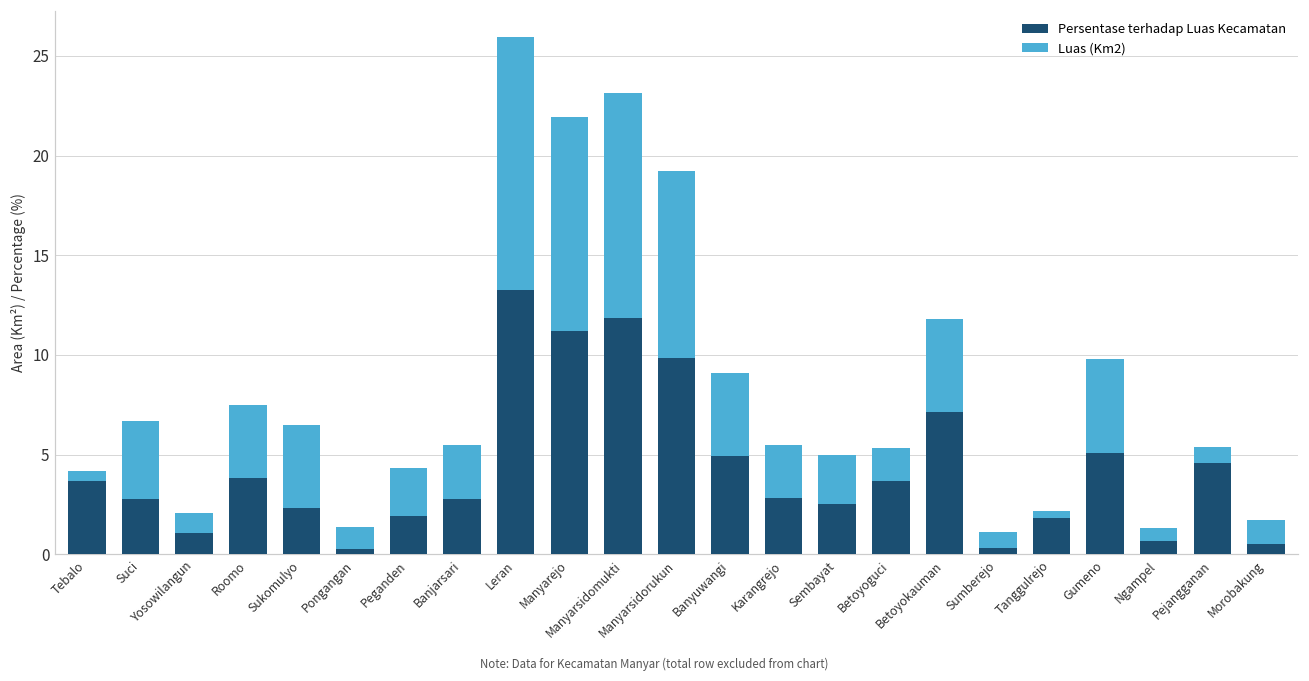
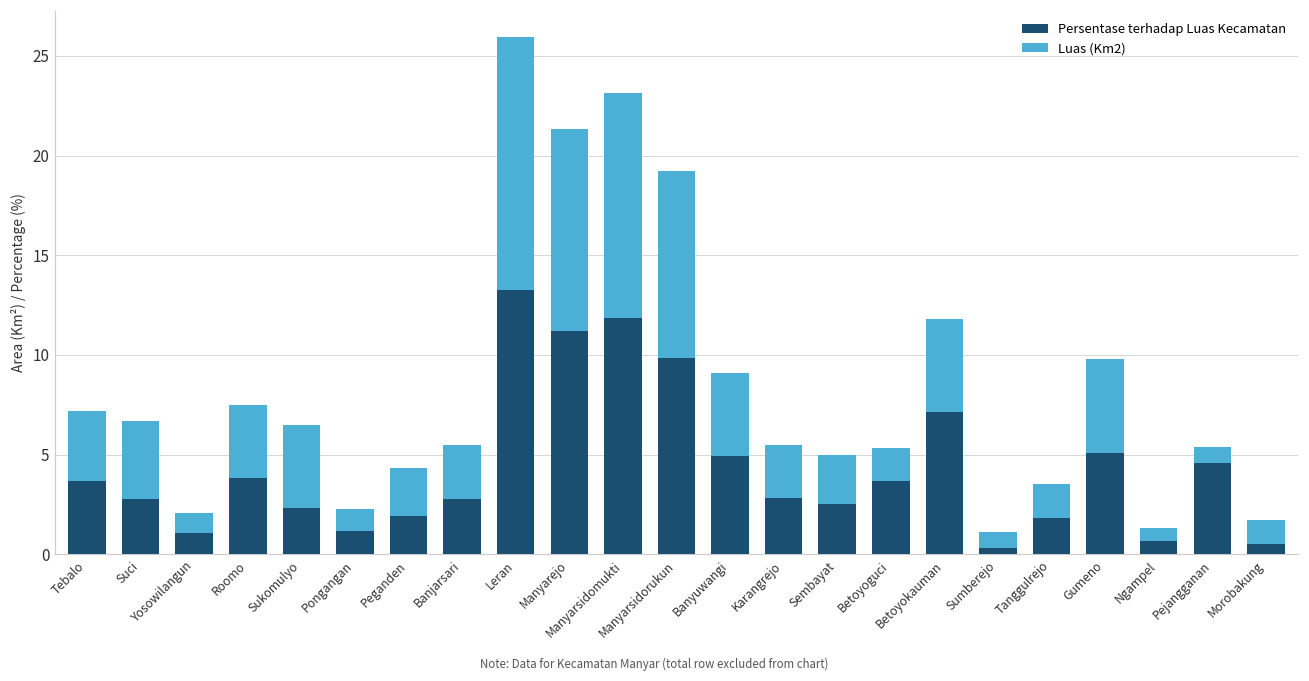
Luas (Km2), Tebalo: 0.5 -> 3.5
Persentase terhadap Luas Kecamatan, Pongangan: 0.3 -> 1.2
Luas (Km2), Manyarejo: 10.7 -> 10.1
Luas (Km2), Tanggulrejo: 0.3 -> 1.7
